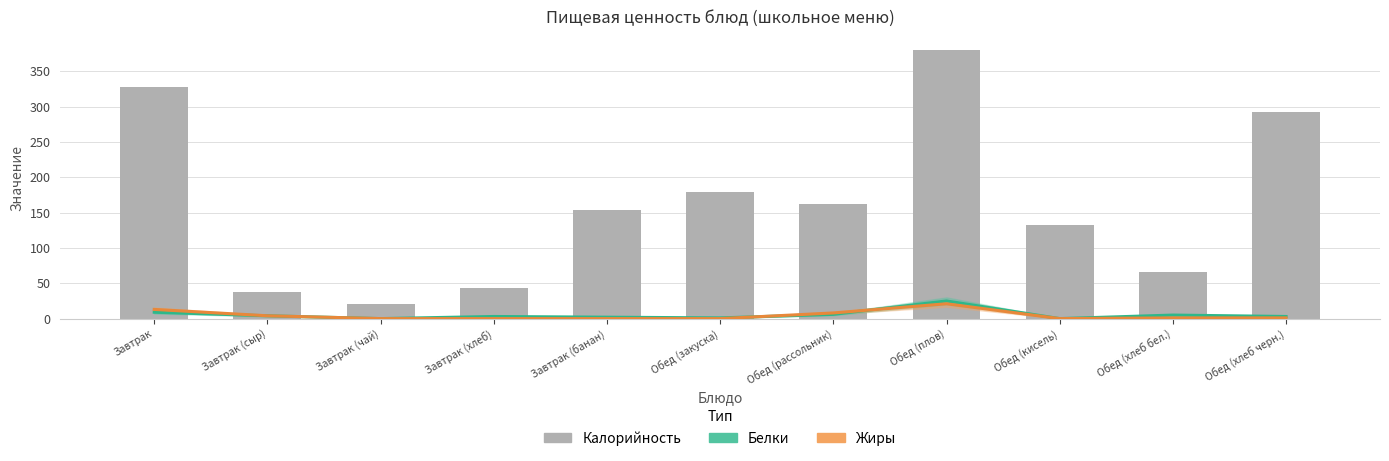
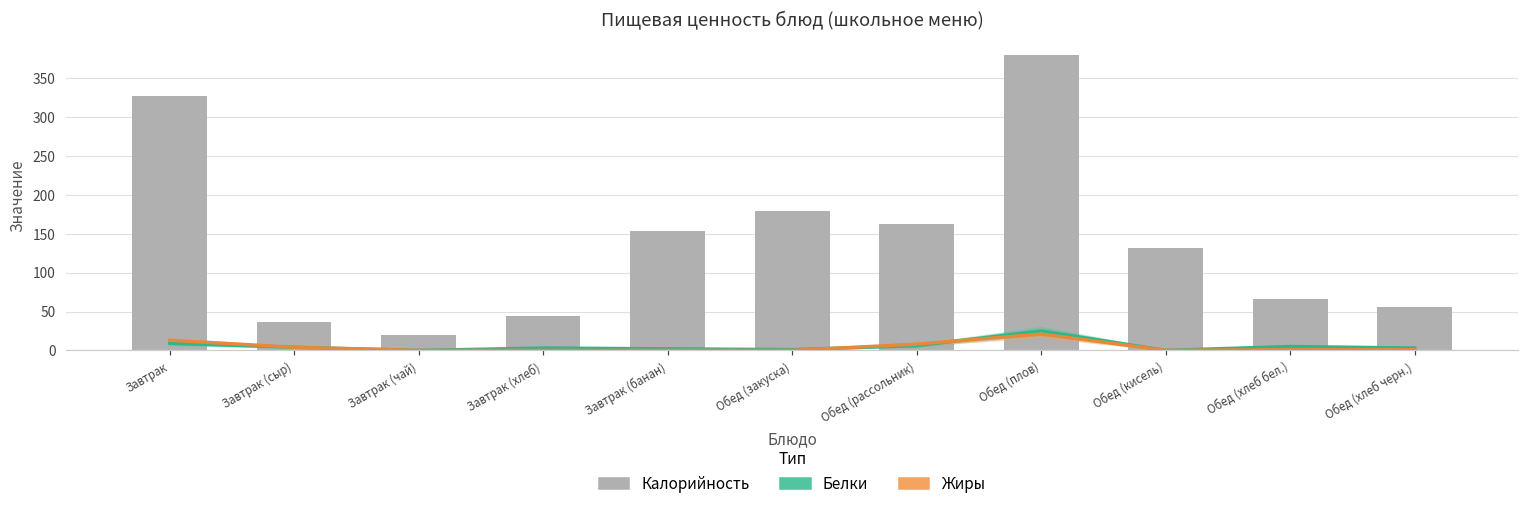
Калорийность, Обед (хлеб черн.): 290 -> 60
